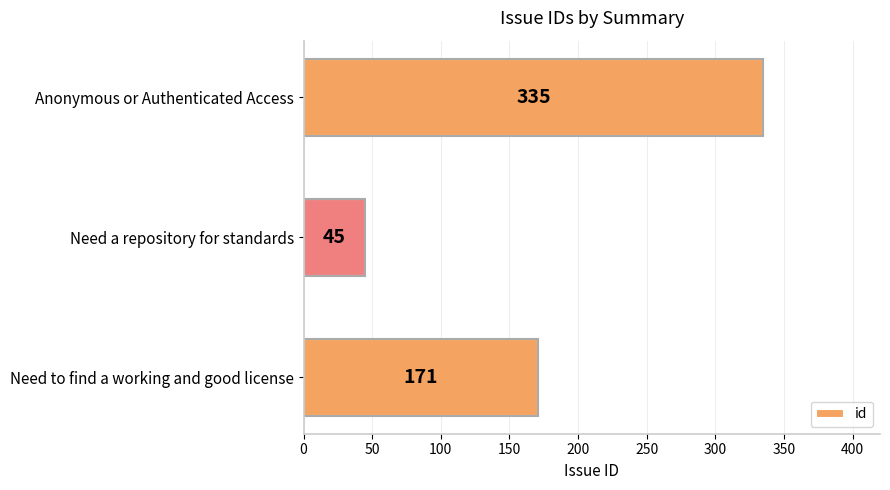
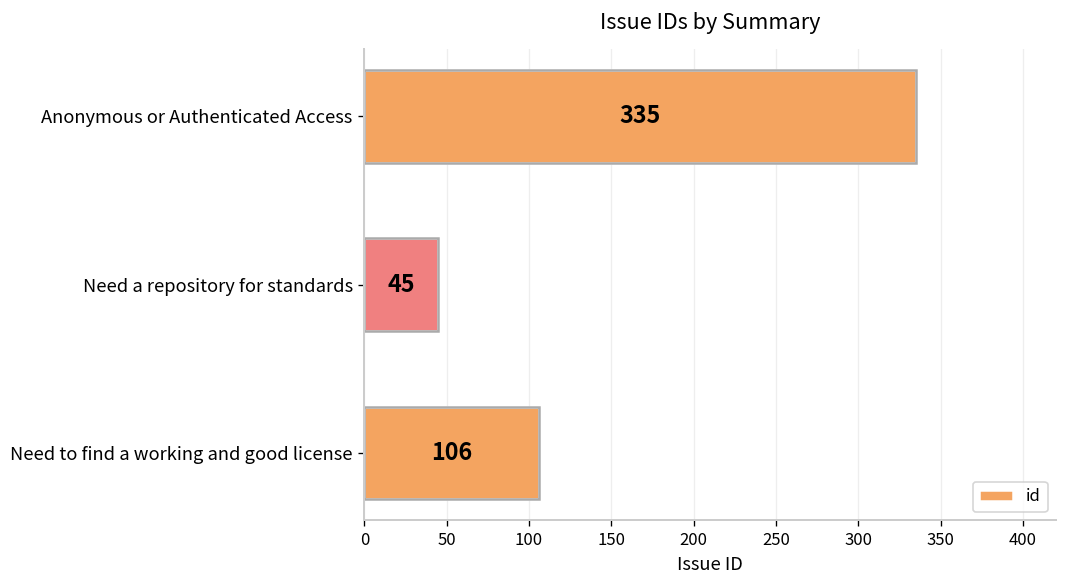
Need to find a working and good license: 171 -> 106
